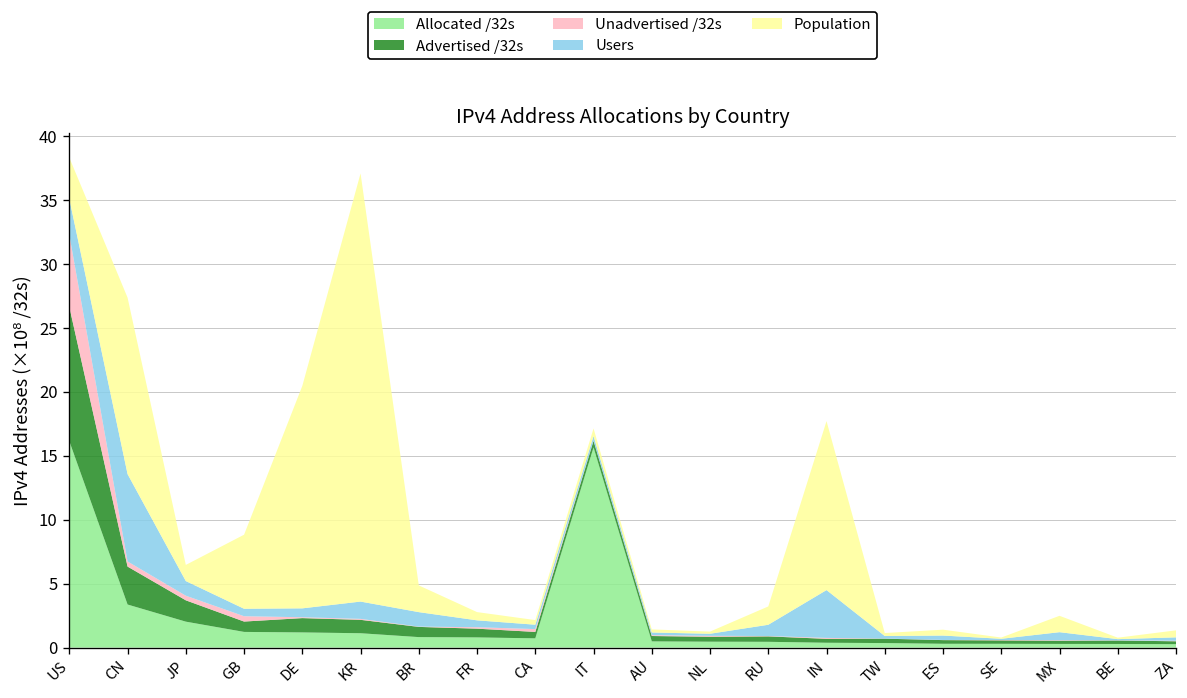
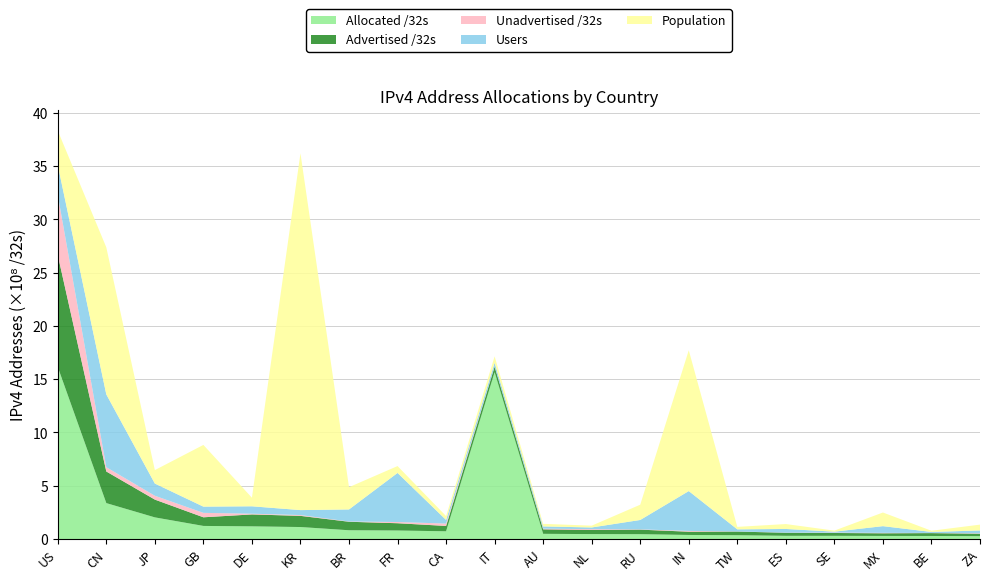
Population, DE: 17.4 -> 0.8
Users, KR: 1.4 -> 0.5
Users, FR: 0.5 -> 4.6
